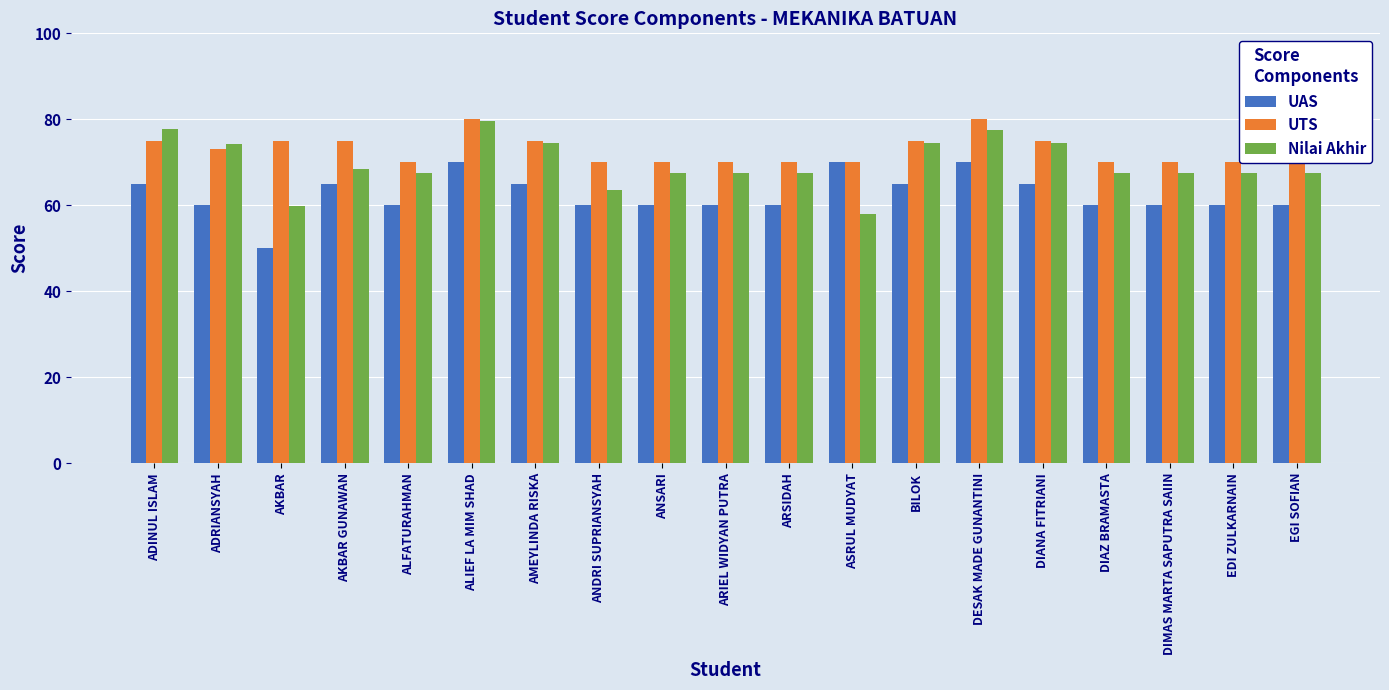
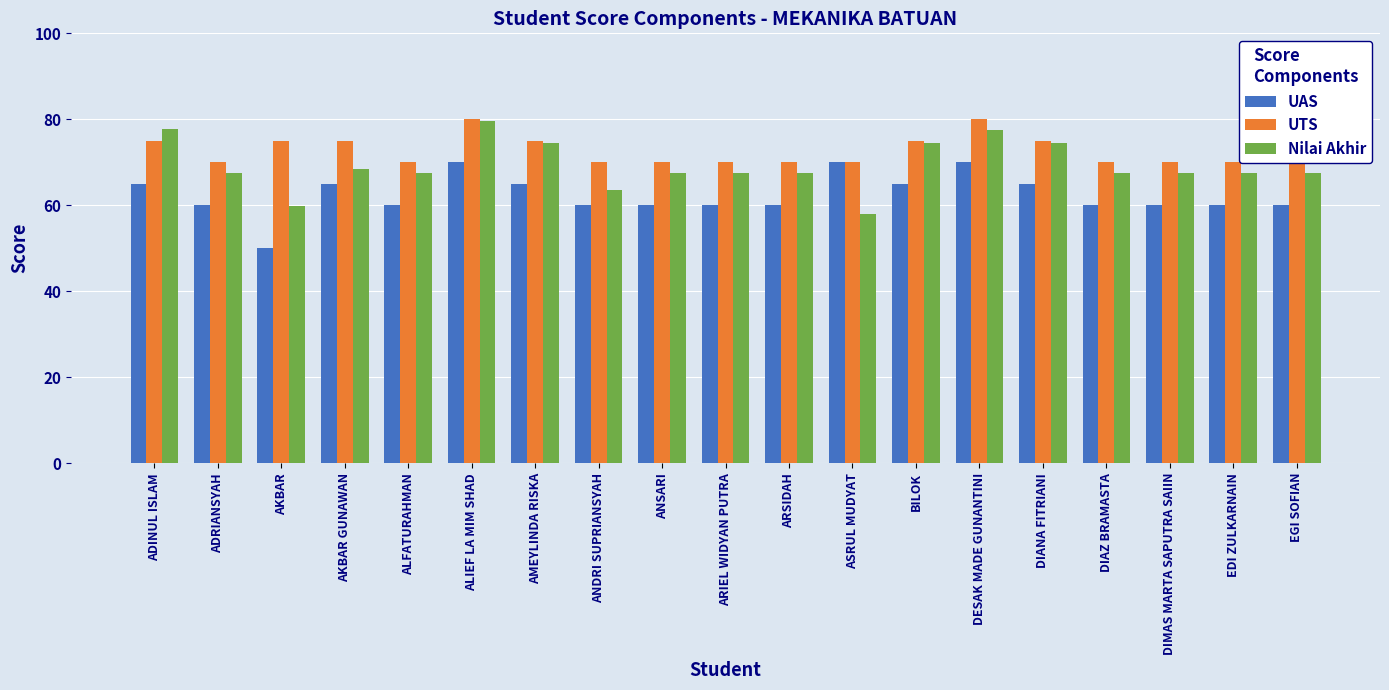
UTS, ADRIANSYAH: 73 -> 70
Nilai Akhir, ADRIANSYAH: 74 -> 68
